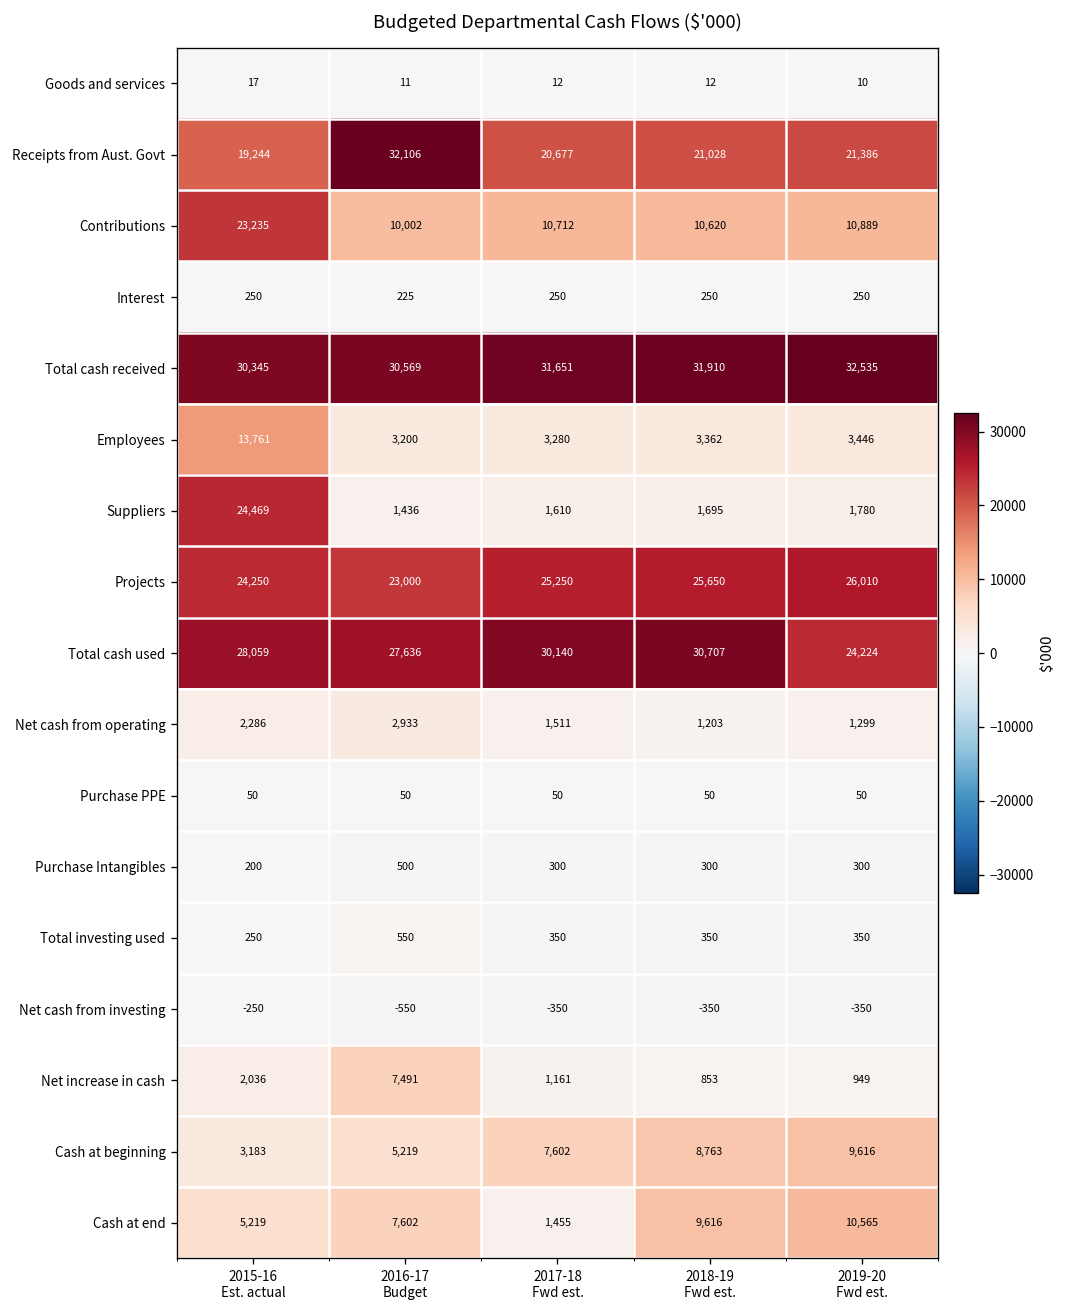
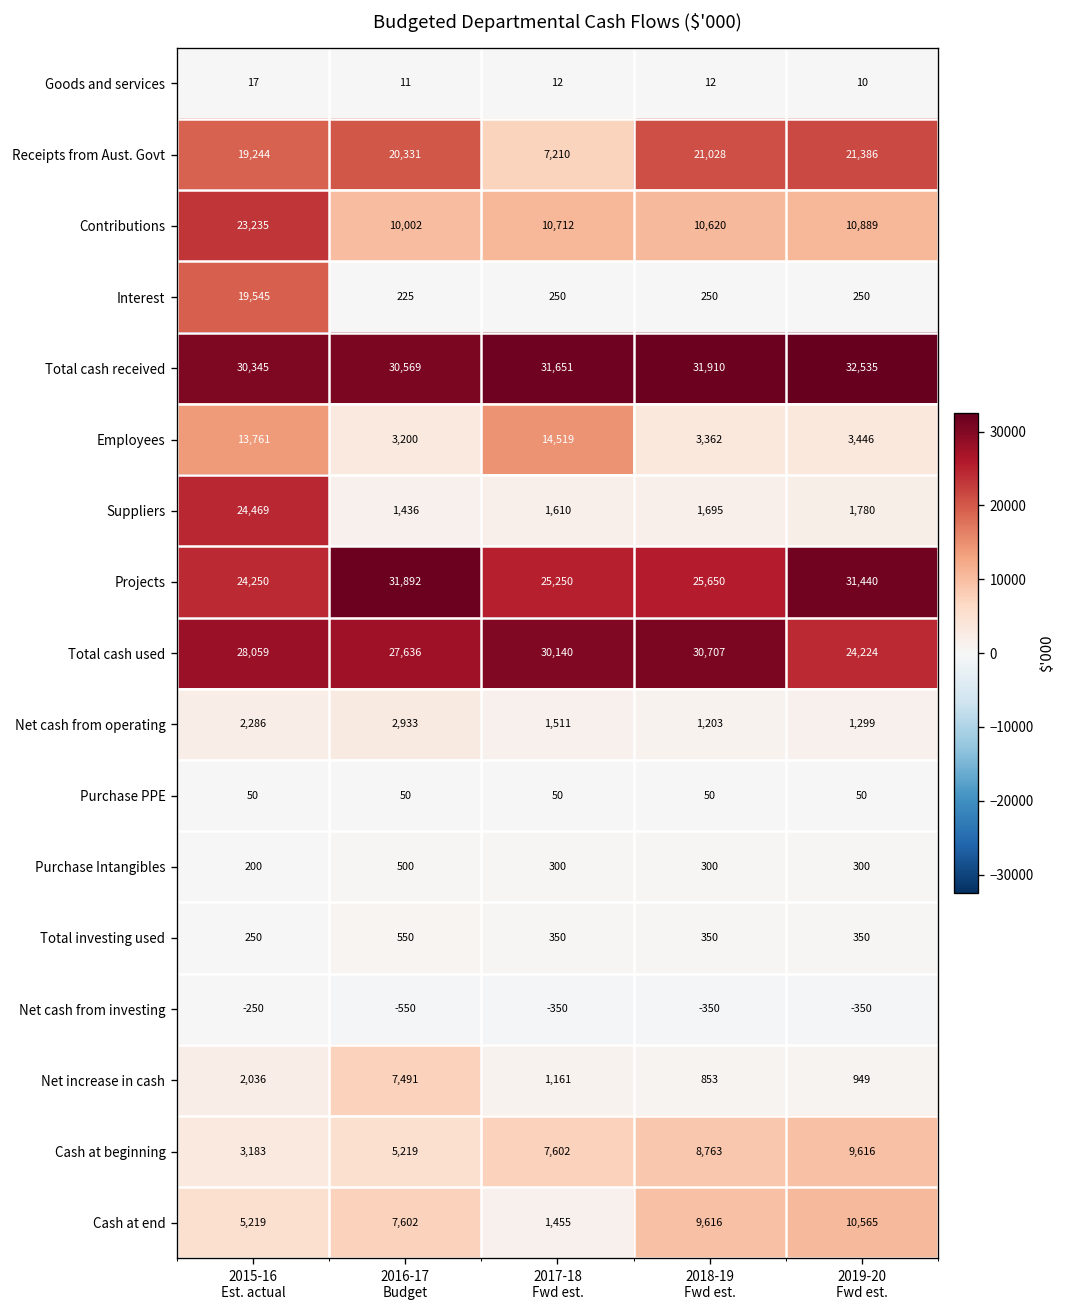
Receipts from Aust. Govt, 2016-17 Budget: 32,106 -> 20,331
Receipts from Aust. Govt, 2017-18 Fwd est.: 20,677 -> 7,210
Interest, 2015-16 Est. actual: 250 -> 19,545
Employees, 2017-18 Fwd est.: 3,280 -> 14,519
Projects, 2016-17 Budget: 23,000 -> 31,892
Projects, 2019-20 Fwd est.: 26,010 -> 31,440
